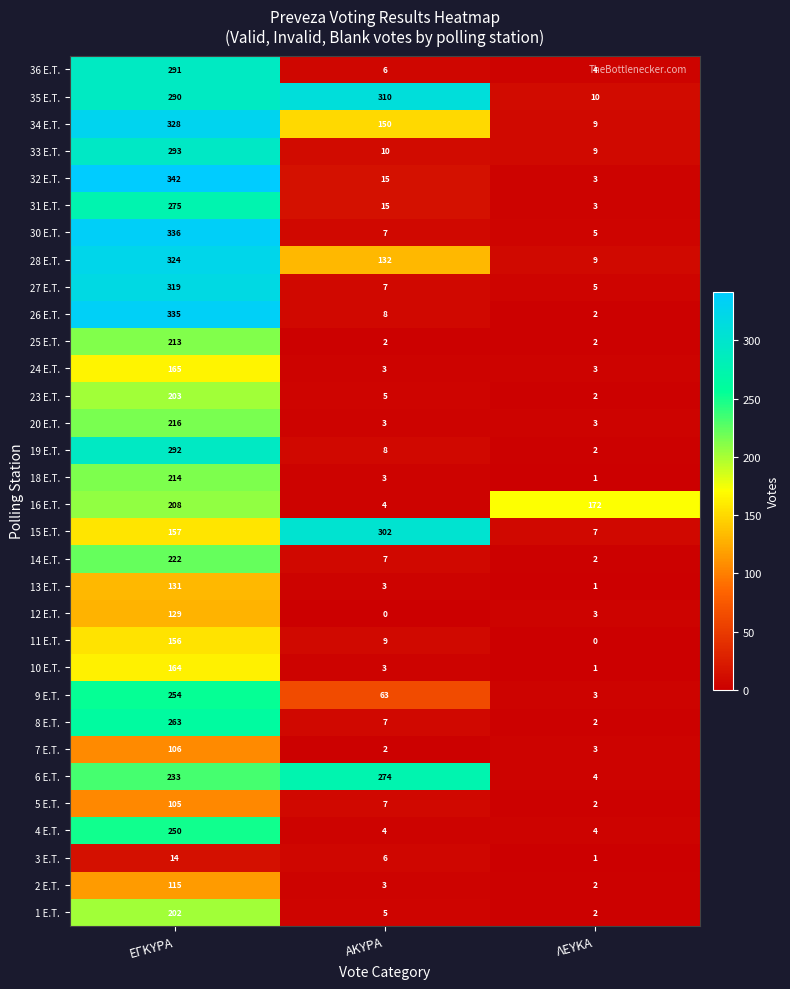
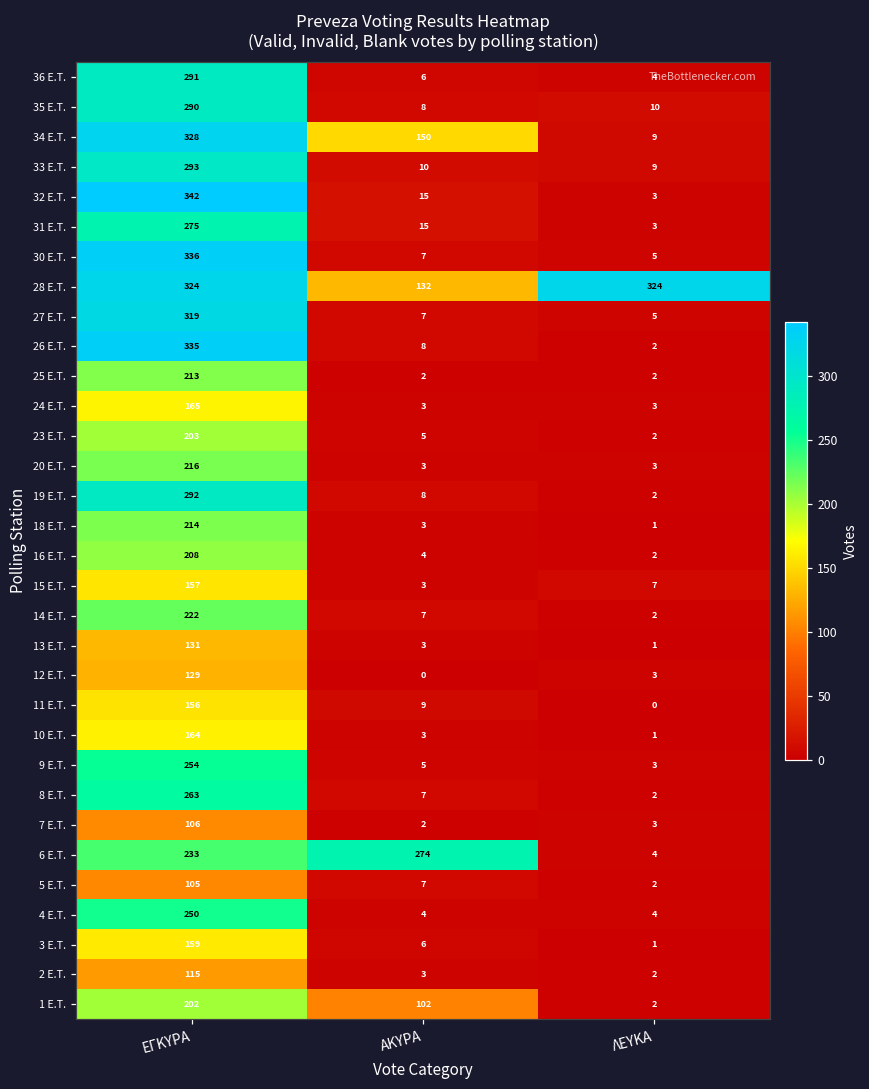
35 E.T., ΑΚΥΡΑ: 310 -> 8
28 E.T., ΛΕΥΚΑ: 9 -> 324
16 E.T., ΛΕΥΚΑ: 172 -> 2
15 E.T., ΑΚΥΡΑ: 302 -> 3
9 E.T., ΑΚΥΡΑ: 63 -> 5
3 E.T., ΕΓΚΥΡΑ: 14 -> 159
1 E.T., ΑΚΥΡΑ: 5 -> 102
